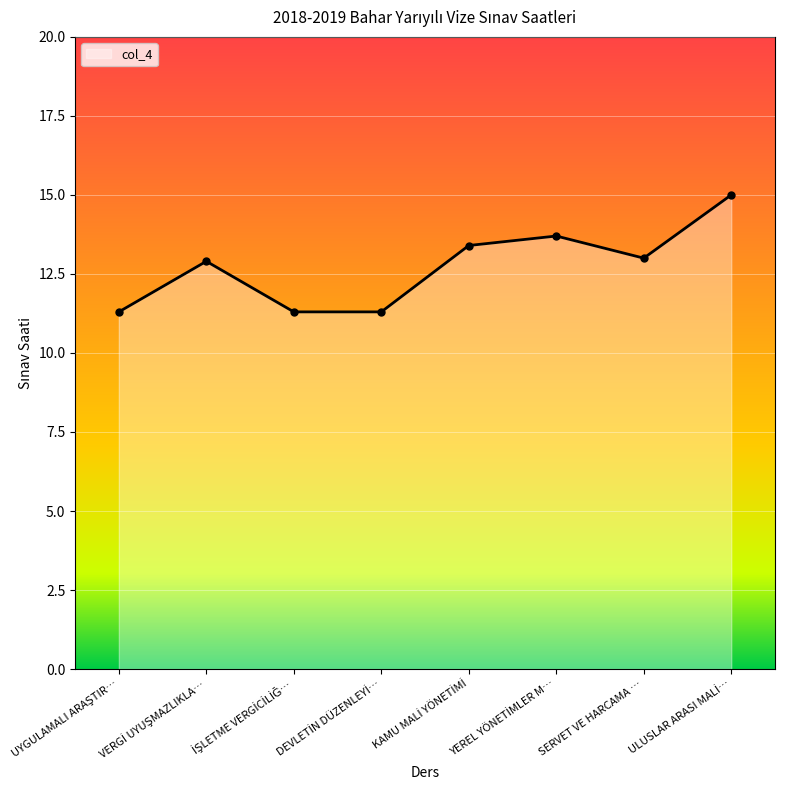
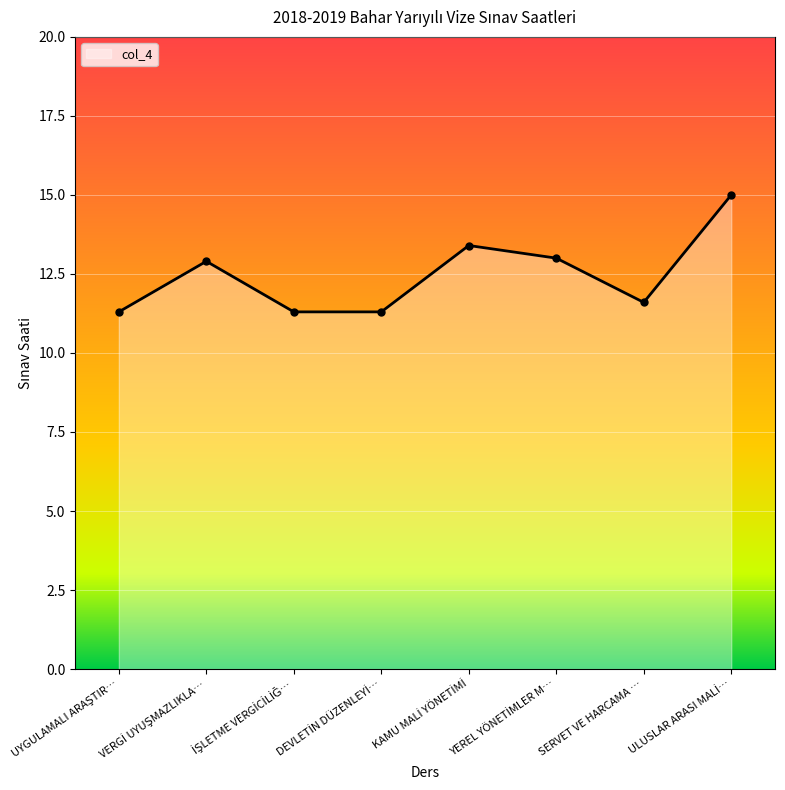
YEREL YÖNETİMLER M…: 13.7 -> 13.0
SERVET VE HARCAMA …: 13.0 -> 11.6
